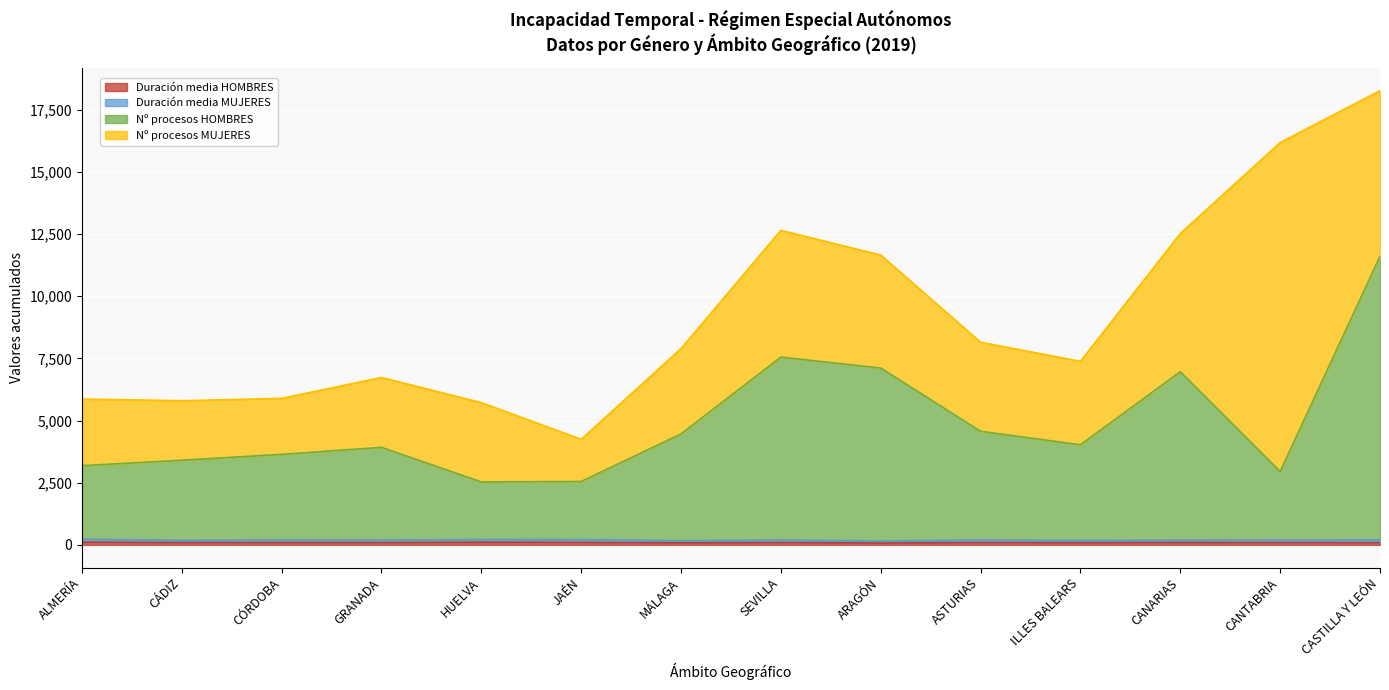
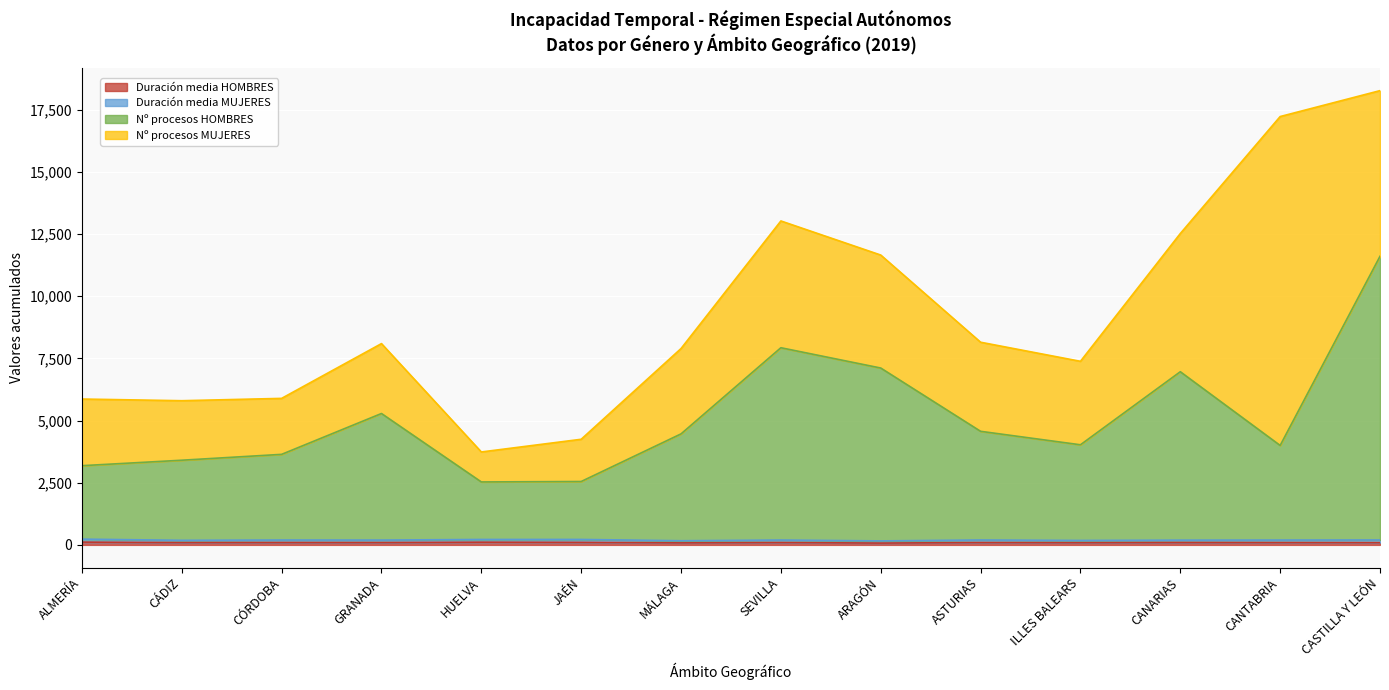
Nº procesos HOMBRES, GRANADA: 3,700 -> 5,100
Nº procesos MUJERES, HUELVA: 3,200 -> 1,200
Nº procesos HOMBRES, SEVILLA: 7,400 -> 7,700
Nº procesos HOMBRES, CANTABRIA: 2,800 -> 3,800
